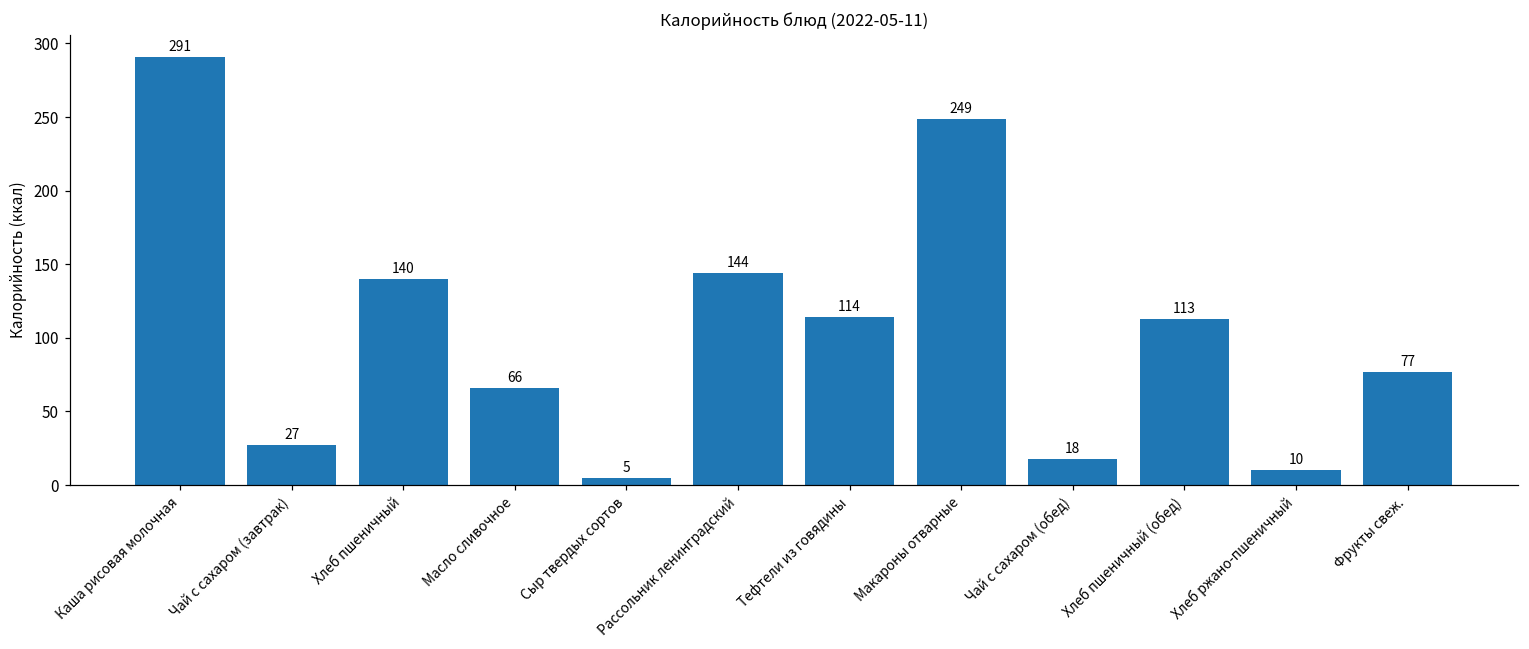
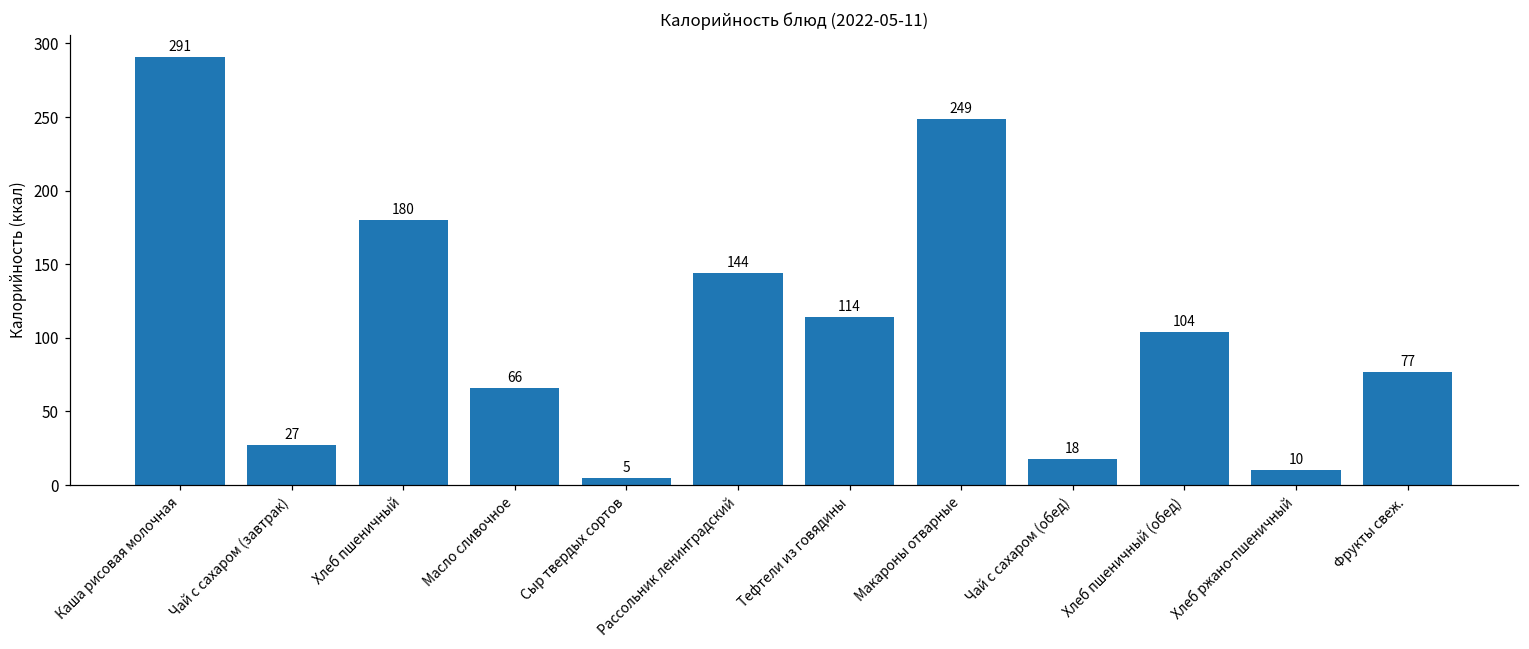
Хлеб пшеничный: 140 -> 180
Хлеб пшеничный (обед): 113 -> 104
